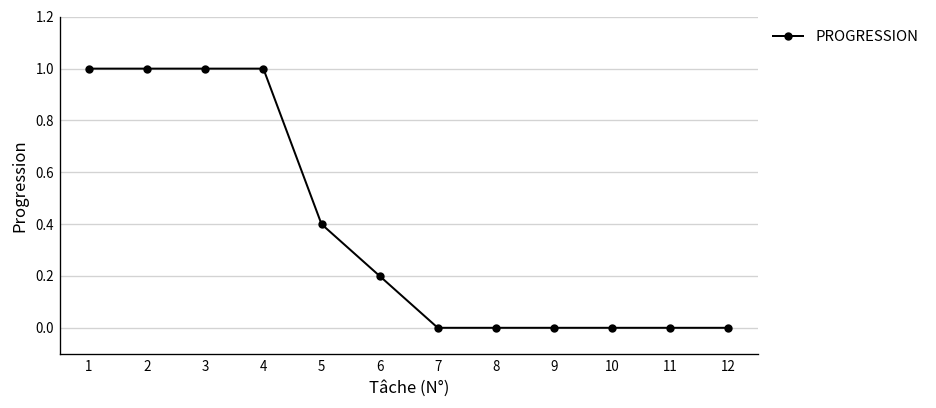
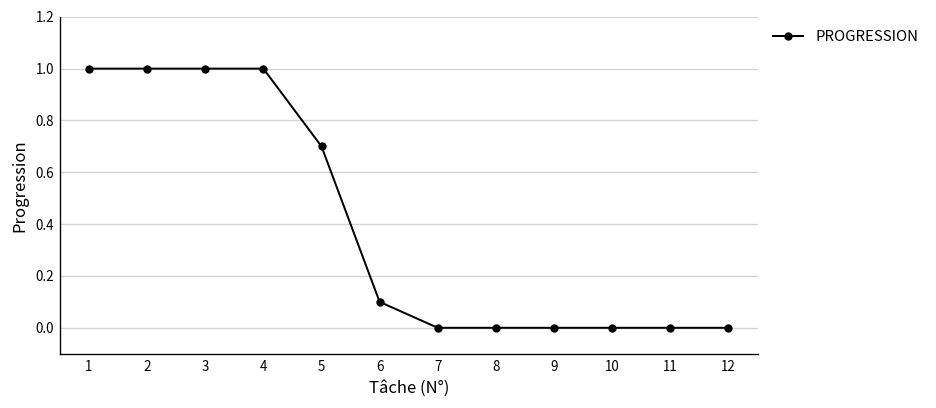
5: 0.4 -> 0.7
6: 0.2 -> 0.1
